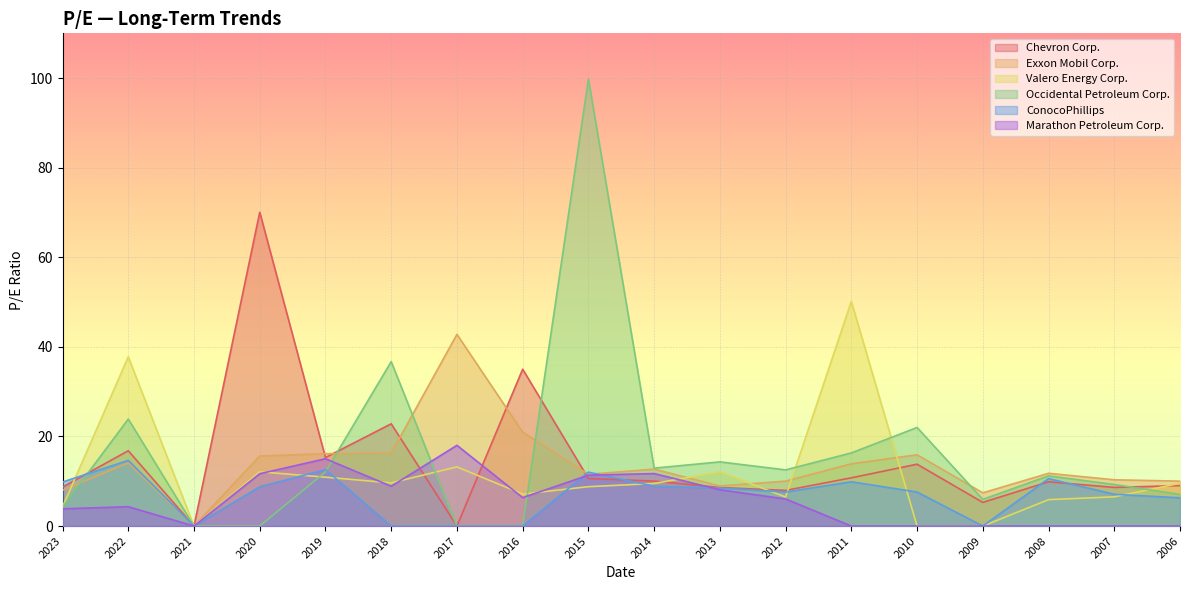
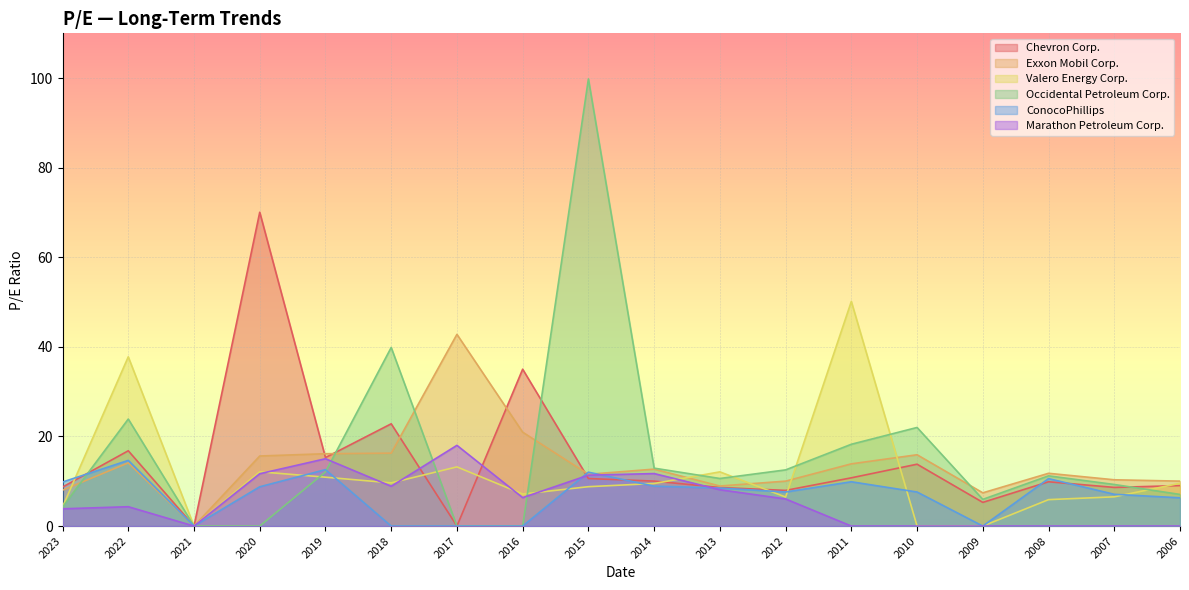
Occidental Petroleum Corp., 2018: 37 -> 40
Occidental Petroleum Corp., 2013: 14 -> 11
Occidental Petroleum Corp., 2011: 16 -> 18
